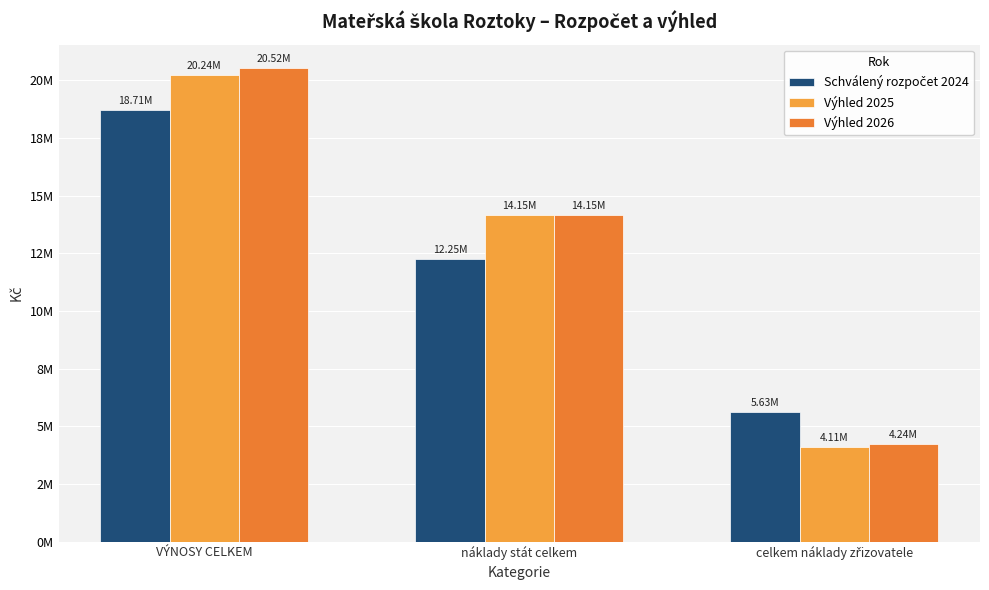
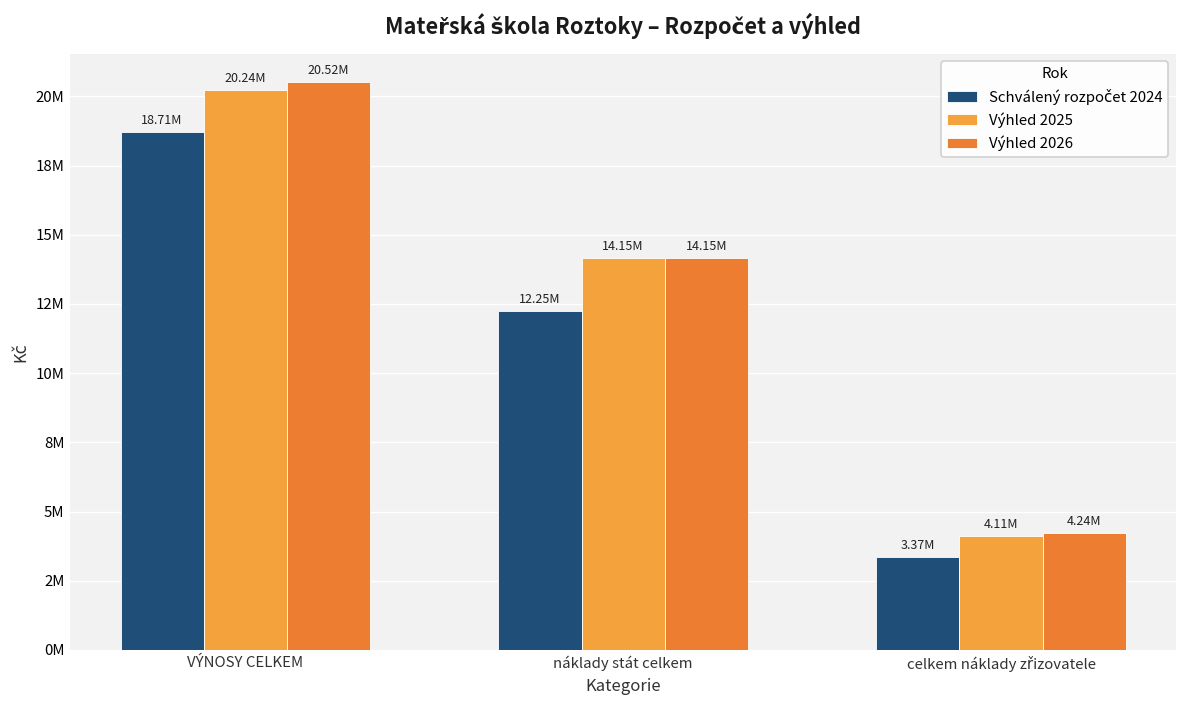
Schválený rozpočet 2024, celkem náklady zřizovatele: 5.63M -> 3.37M
